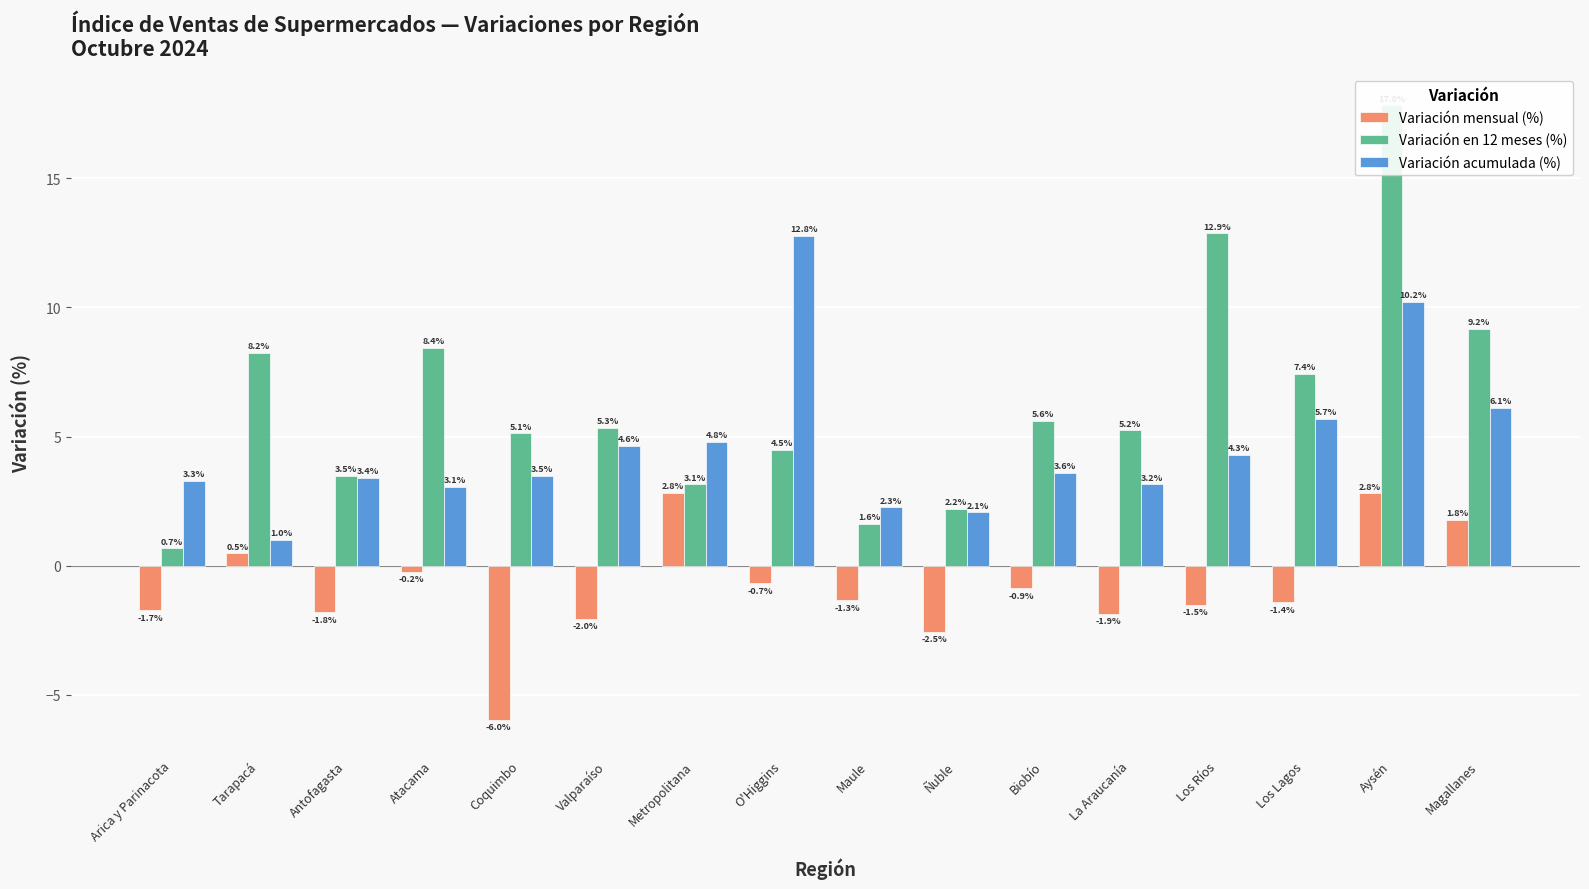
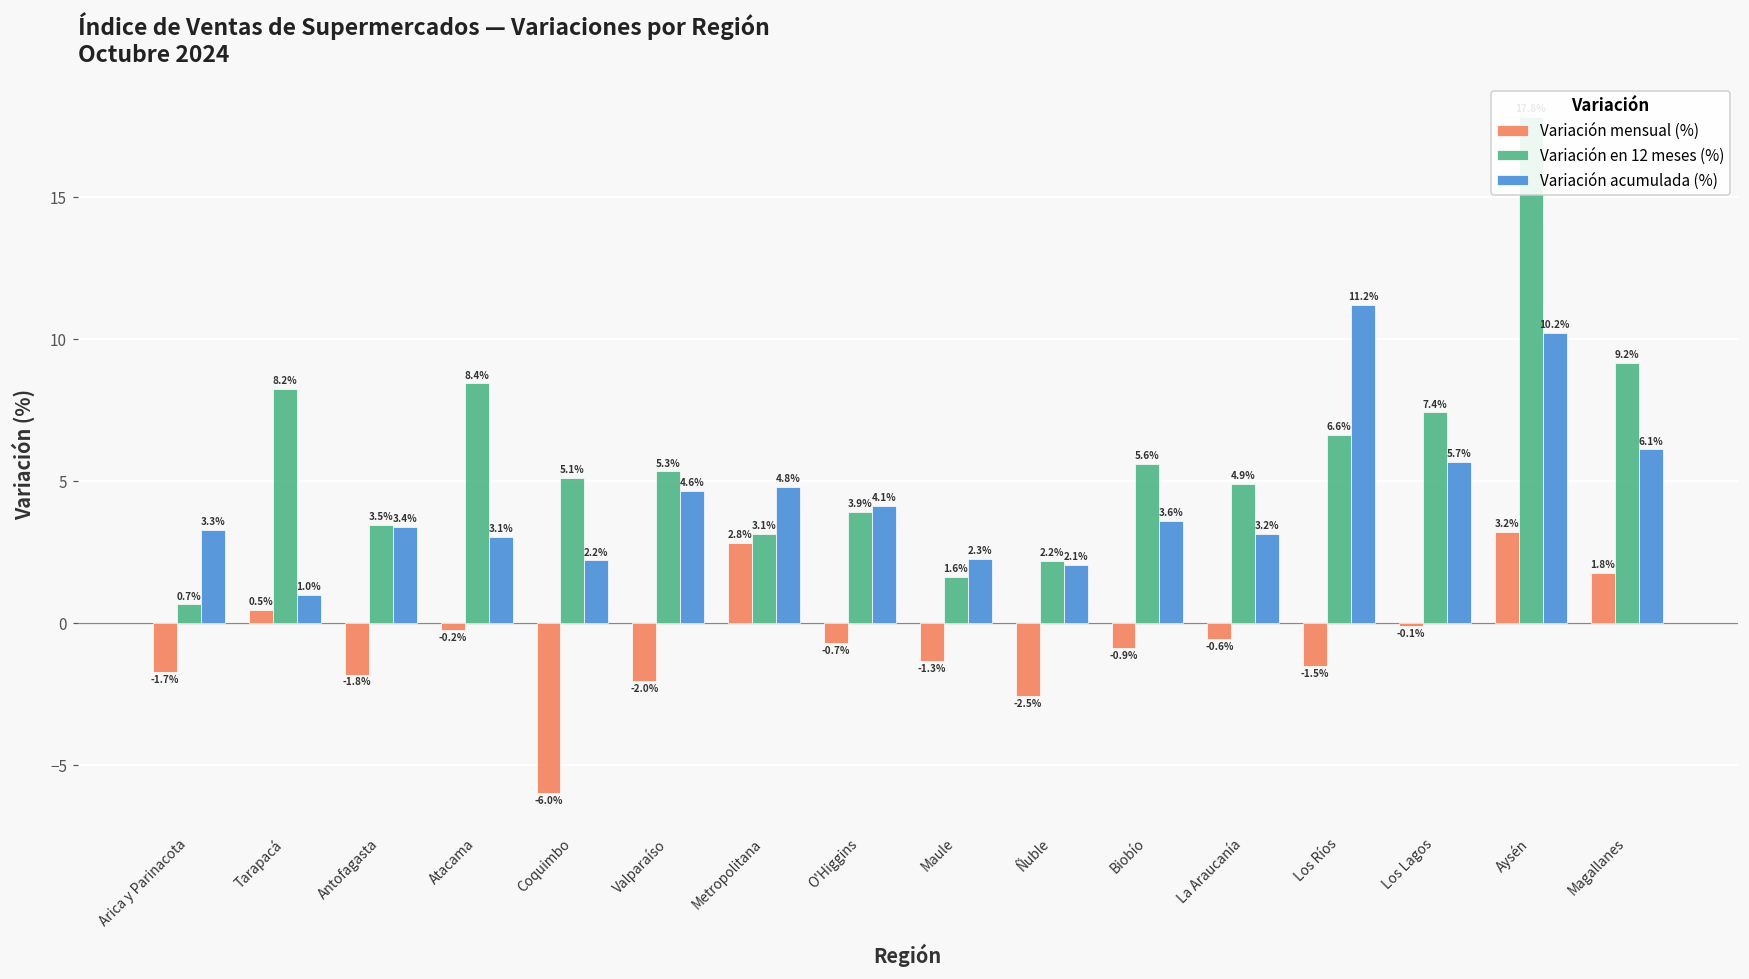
Variación acumulada (%), Coquimbo: 3.5% -> 2.2%
Variación en 12 meses (%), O'Higgins: 4.5% -> 3.9%
Variación acumulada (%), O'Higgins: 12.8% -> 4.1%
Variación mensual (%), La Araucanía: -1.9% -> -0.6%
Variación en 12 meses (%), La Araucanía: 5.2% -> 4.9%
Variación en 12 meses (%), Los Ríos: 12.9% -> 6.6%
Variación acumulada (%), Los Ríos: 4.3% -> 11.2%
Variación mensual (%), Los Lagos: -1.4% -> -0.1%
Variación mensual (%), Aysén: 2.8% -> 3.2%
